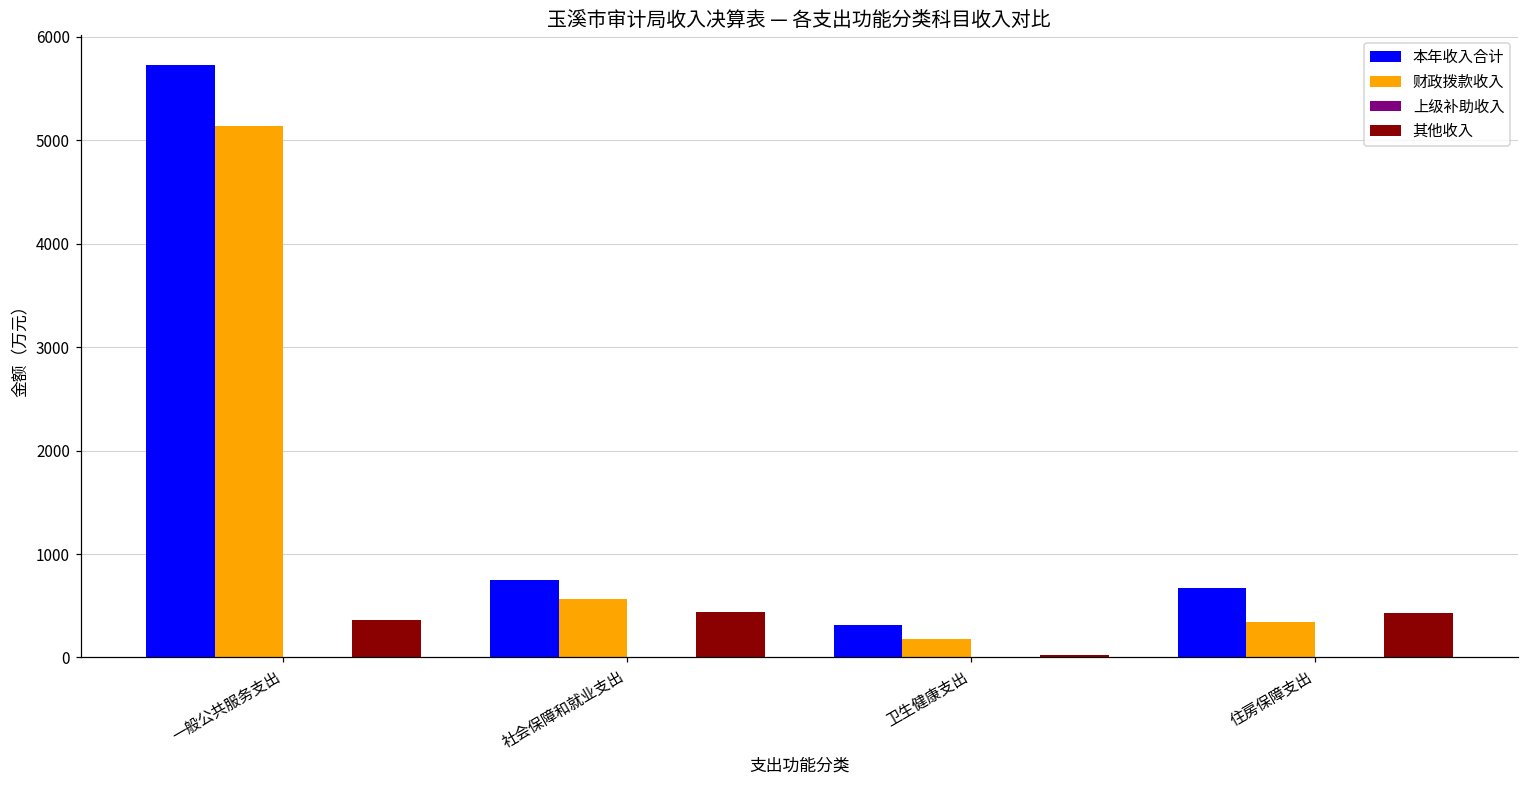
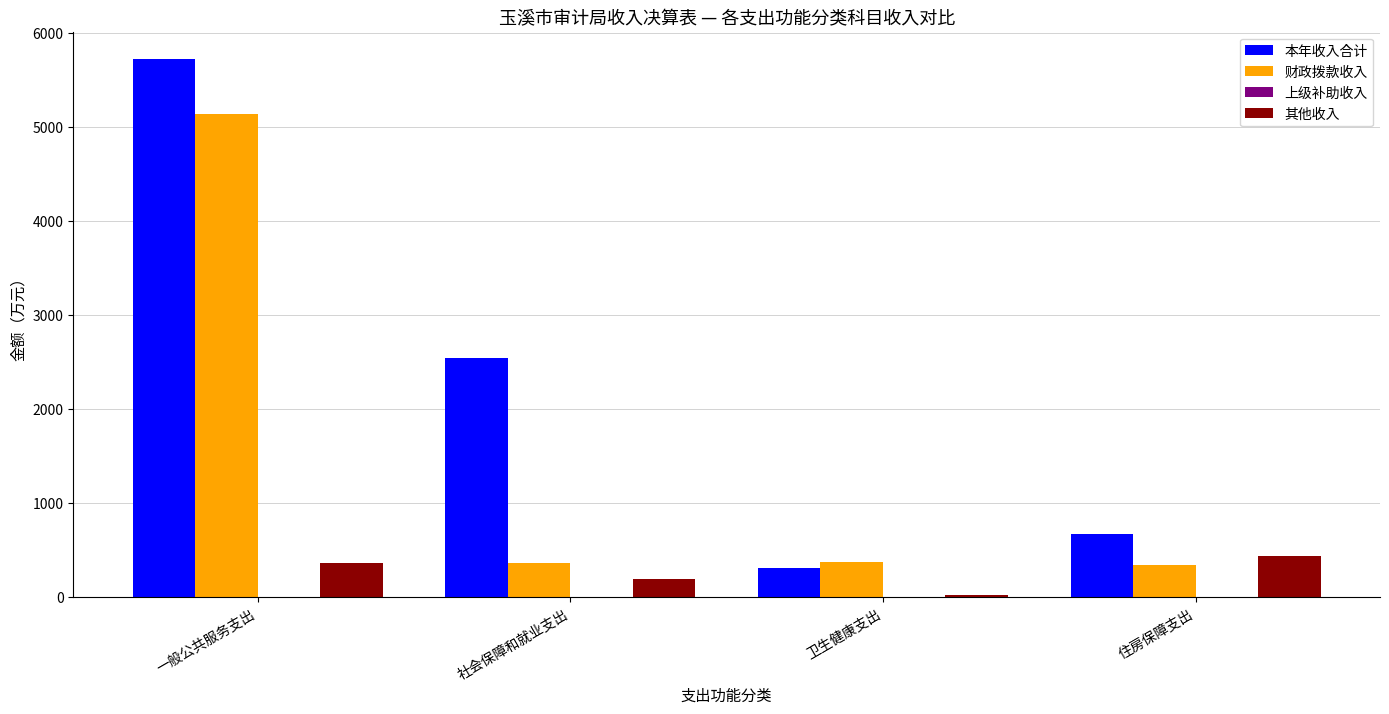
本年收入合计, 社会保障和就业支出: 800 -> 2500
财政拨款收入, 社会保障和就业支出: 600 -> 400
其他收入, 社会保障和就业支出: 400 -> 200
财政拨款收入, 卫生健康支出: 200 -> 400
